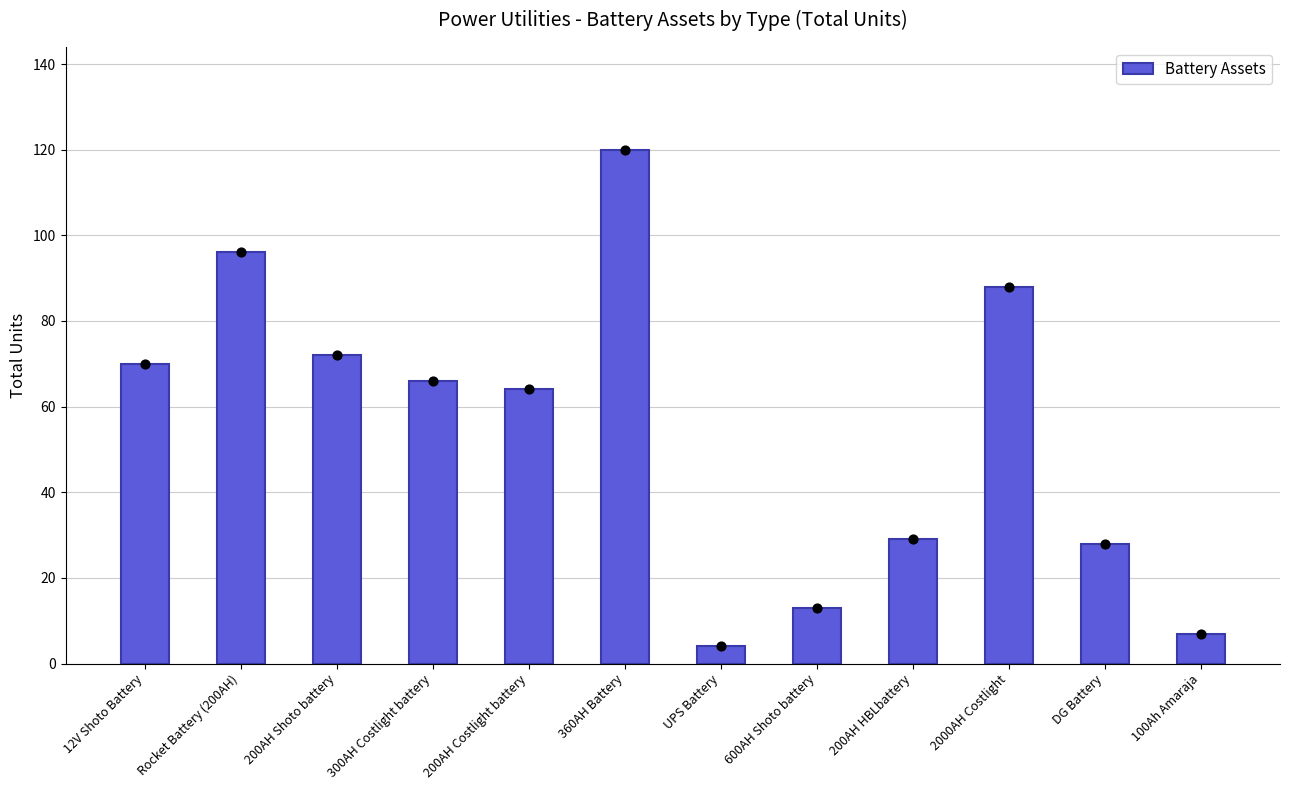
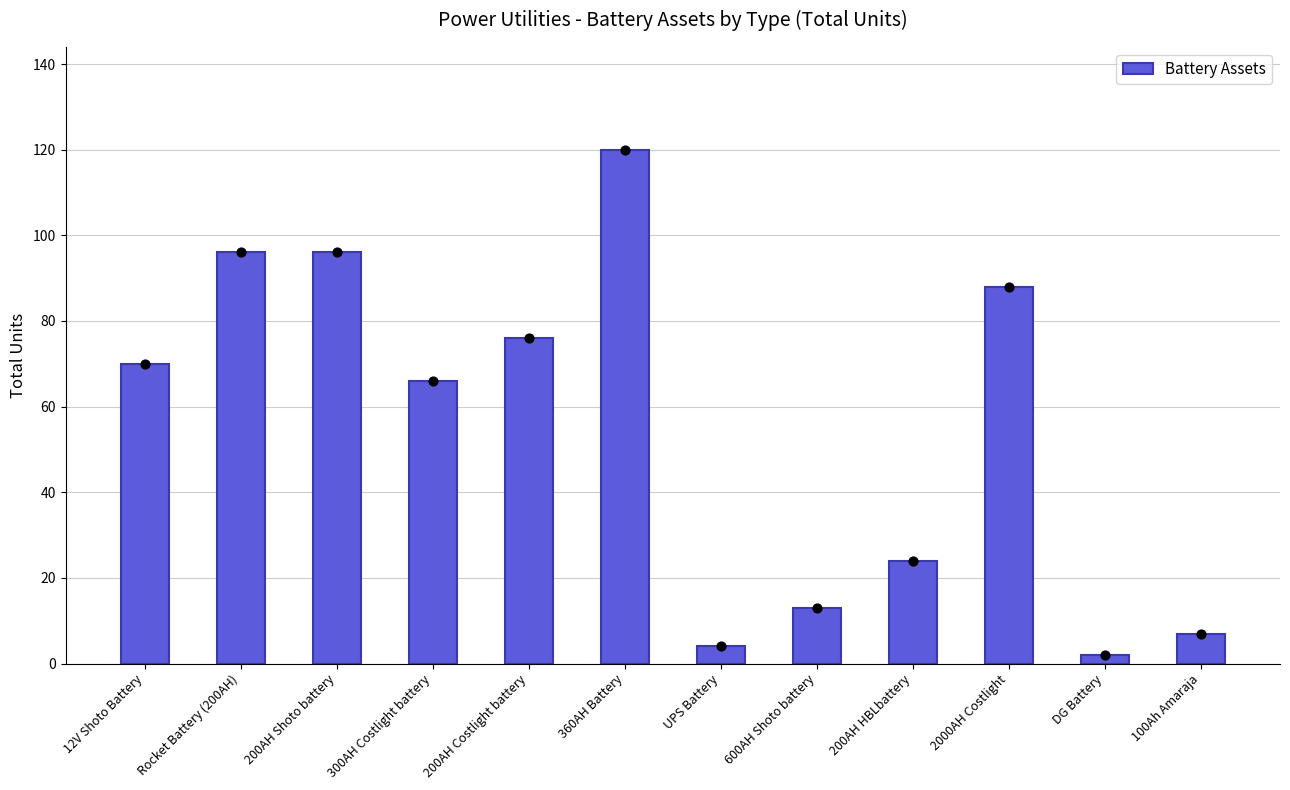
200AH Shoto battery: 72 -> 96
200AH Costlight battery: 64 -> 76
200AH HBLbattery: 29 -> 24
DG Battery: 28 -> 2
